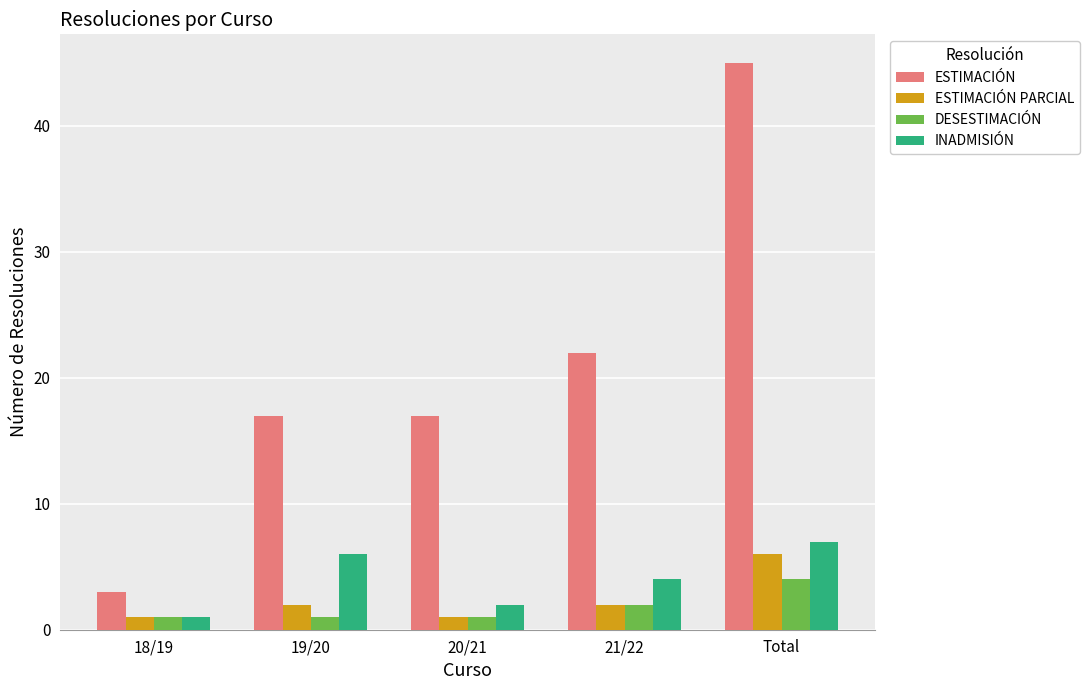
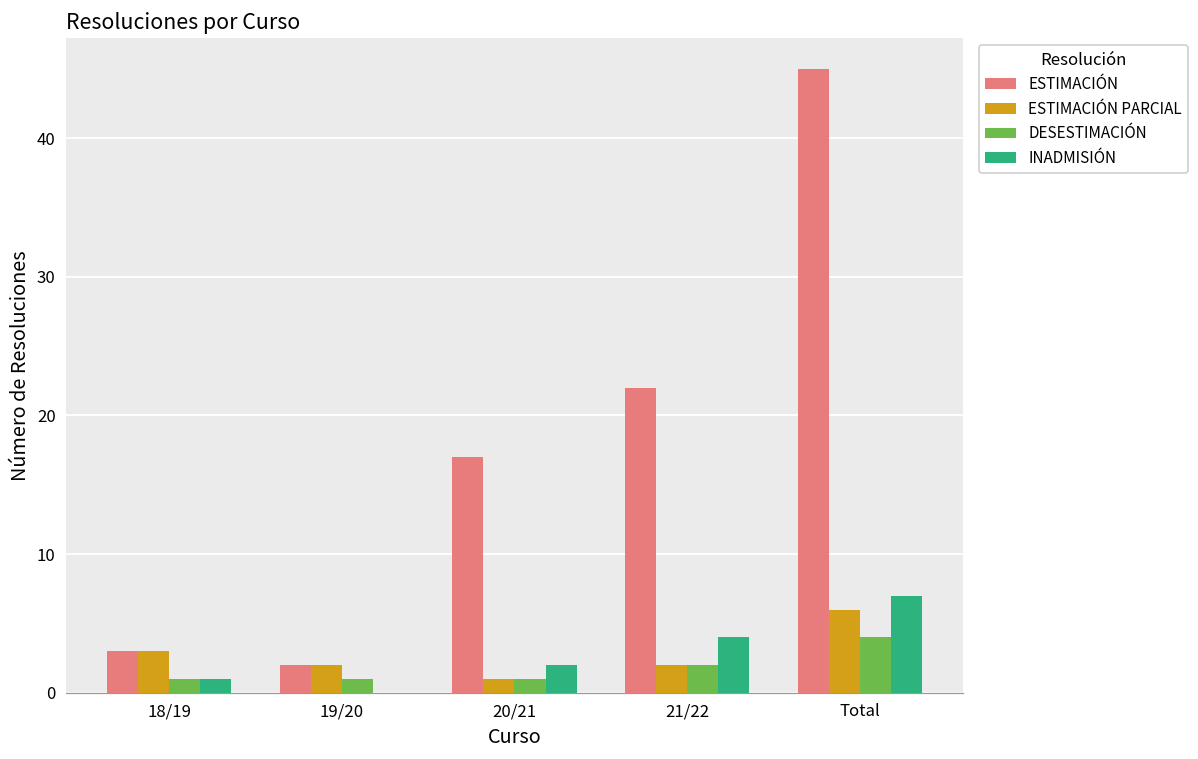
ESTIMACIÓN PARCIAL, 18/19: 1 -> 3
ESTIMACIÓN, 19/20: 17 -> 2
INADMISIÓN, 19/20: 6 -> 0
